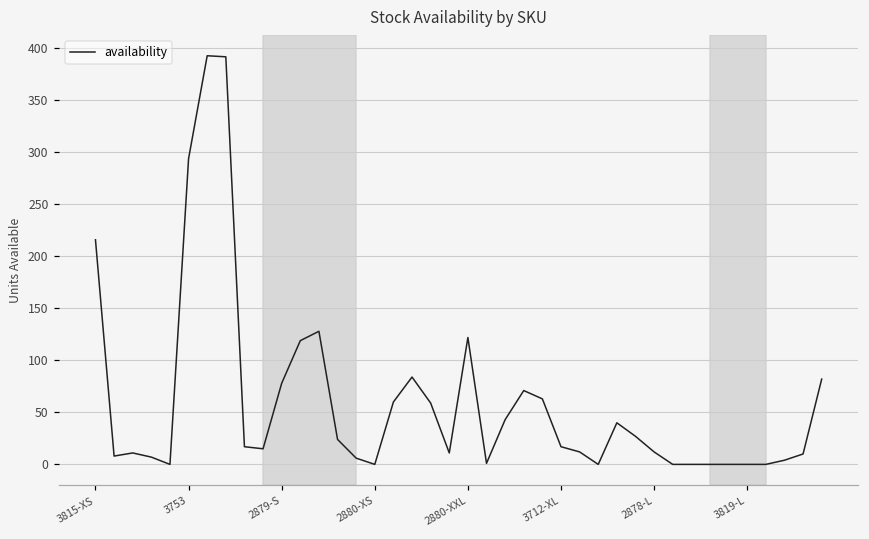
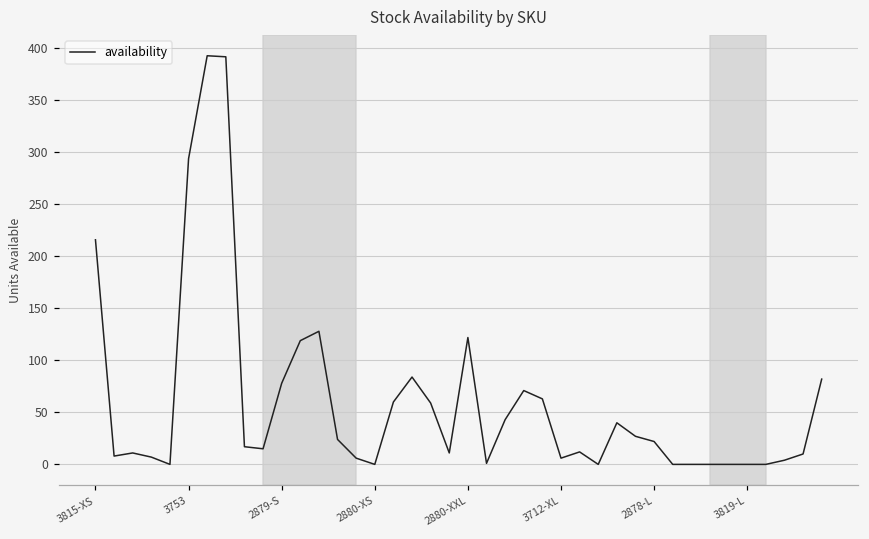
3712-XL: 20 -> 10
2878-L: 10 -> 20
